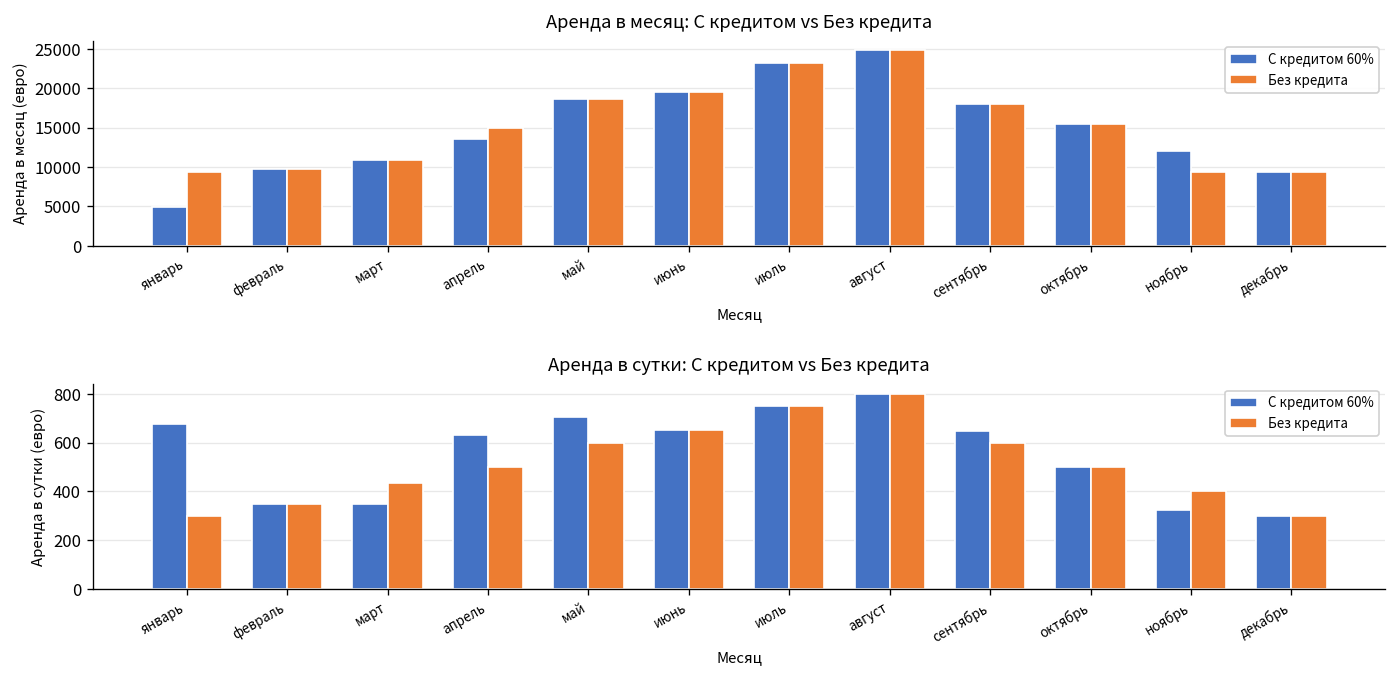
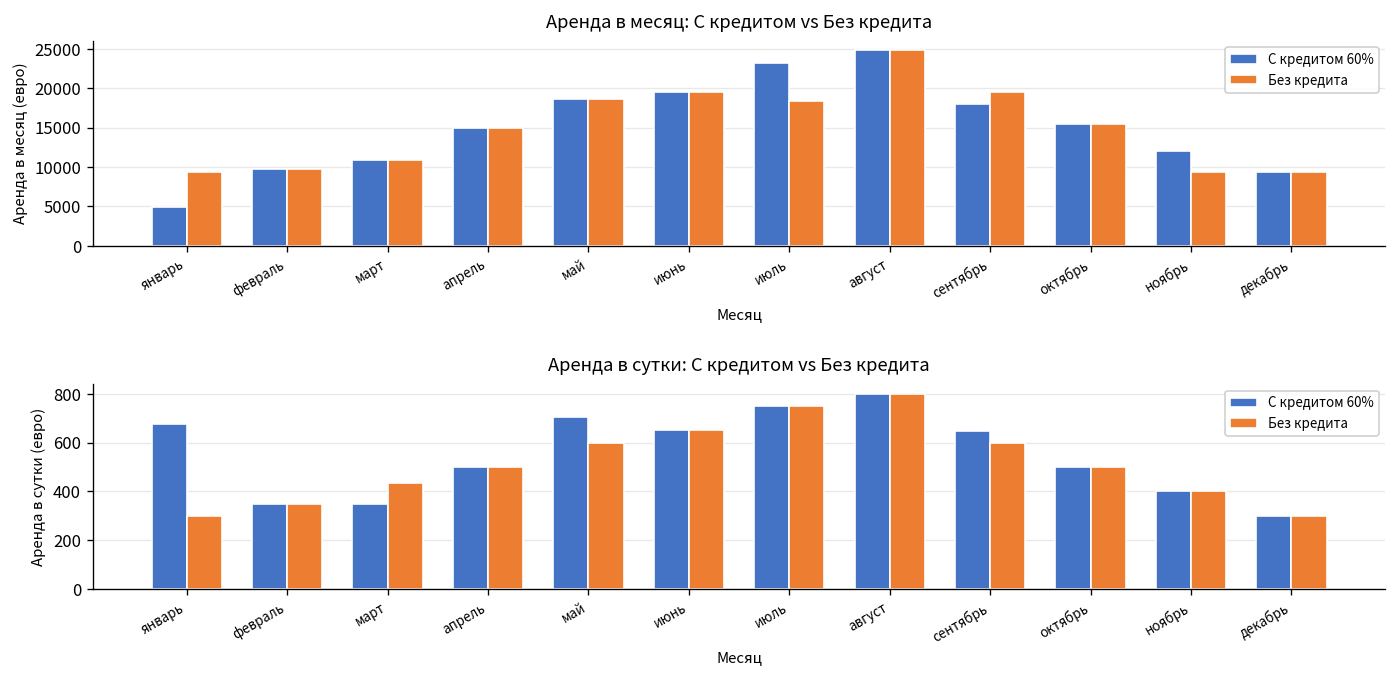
Аренда в месяц: С кредитом vs Без кредита, С кредитом 60%, апрель: 14000 -> 15000
Аренда в месяц: С кредитом vs Без кредита, Без кредита, июль: 23000 -> 18000
Аренда в месяц: С кредитом vs Без кредита, Без кредита, сентябрь: 18000 -> 20000
Аренда в сутки: С кредитом vs Без кредита, С кредитом 60%, апрель: 630 -> 500
Аренда в сутки: С кредитом vs Без кредита, С кредитом 60%, ноябрь: 330 -> 400
